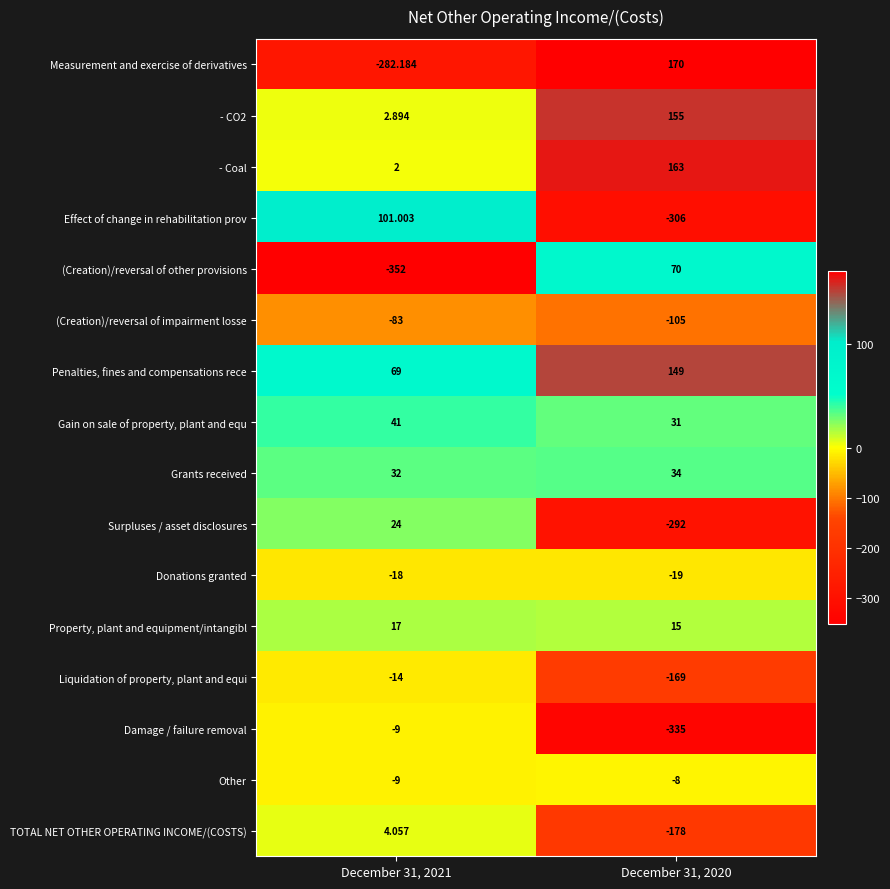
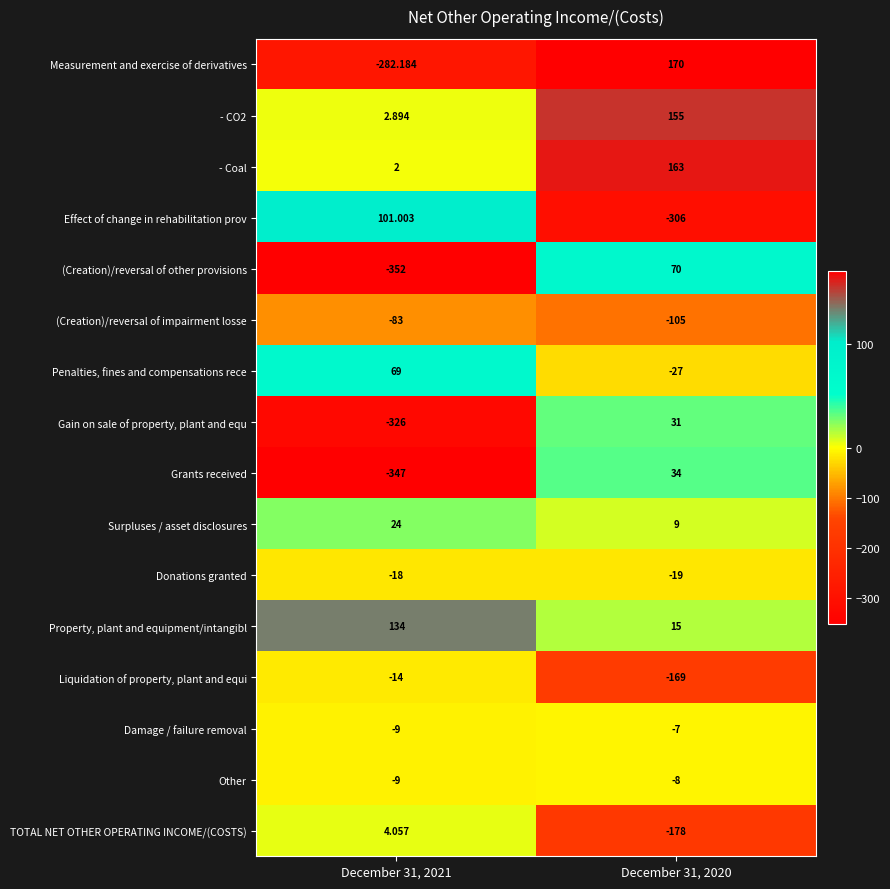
Penalties, fines and compensations rece, December 31, 2020: 149 -> -27
Gain on sale of property, plant and equ, December 31, 2021: 41 -> -326
Grants received, December 31, 2021: 32 -> -347
Surpluses / asset disclosures, December 31, 2020: -292 -> 9
Property, plant and equipment/intangibl, December 31, 2021: 17 -> 134
Damage / failure removal, December 31, 2020: -335 -> -7
